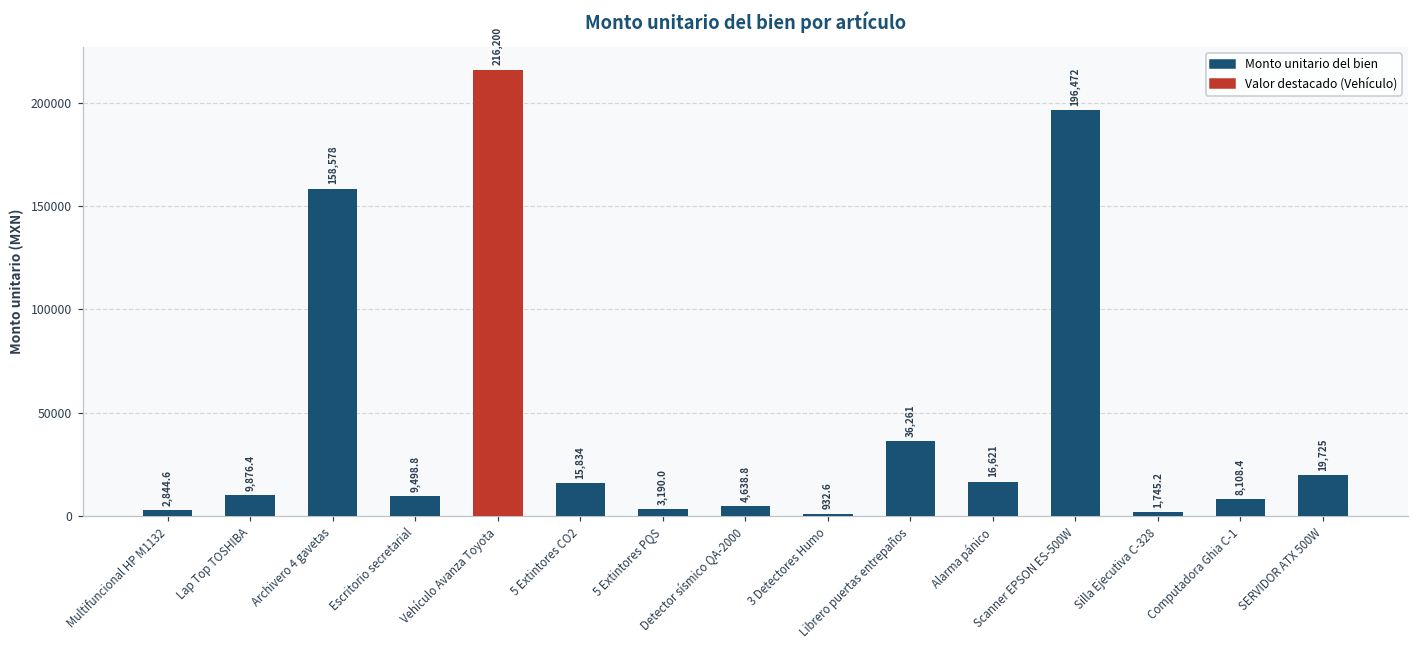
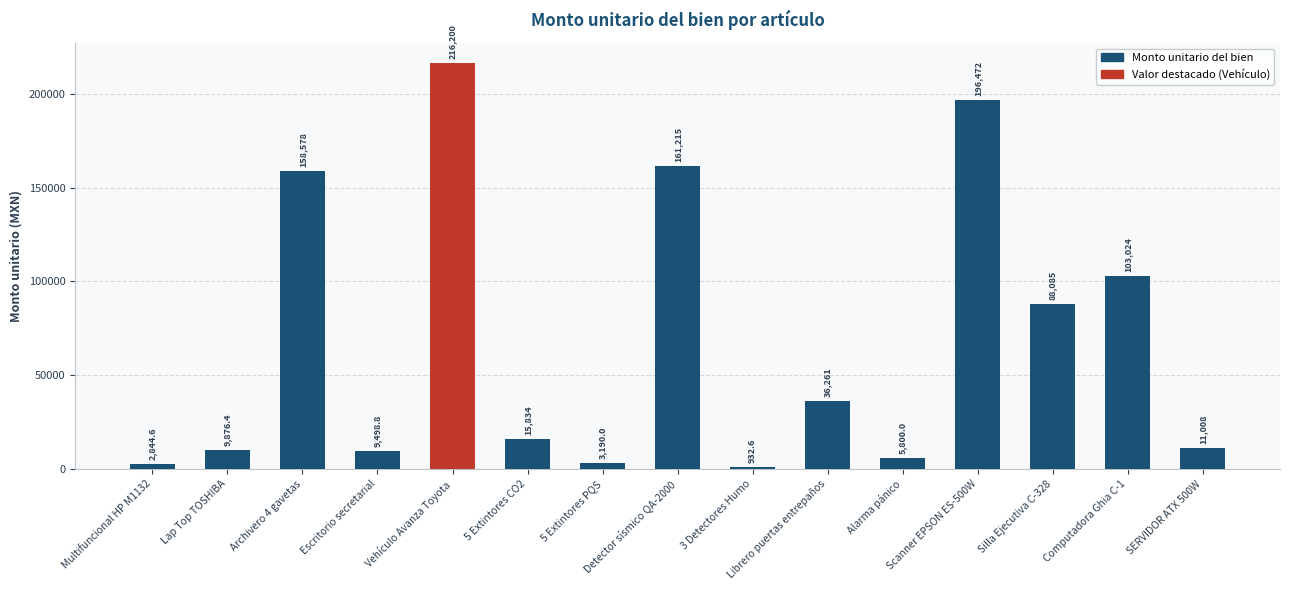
Detector sísmico QA-2000: 4,638.8 -> 161,215
Alarma pánico: 16,621 -> 5,800.0
Silla Ejecutiva C-328: 1,745.2 -> 88,085
Computadora Ghia C-1: 8,108.4 -> 103,024
SERVIDOR ATX 500W: 19,725 -> 11,008
